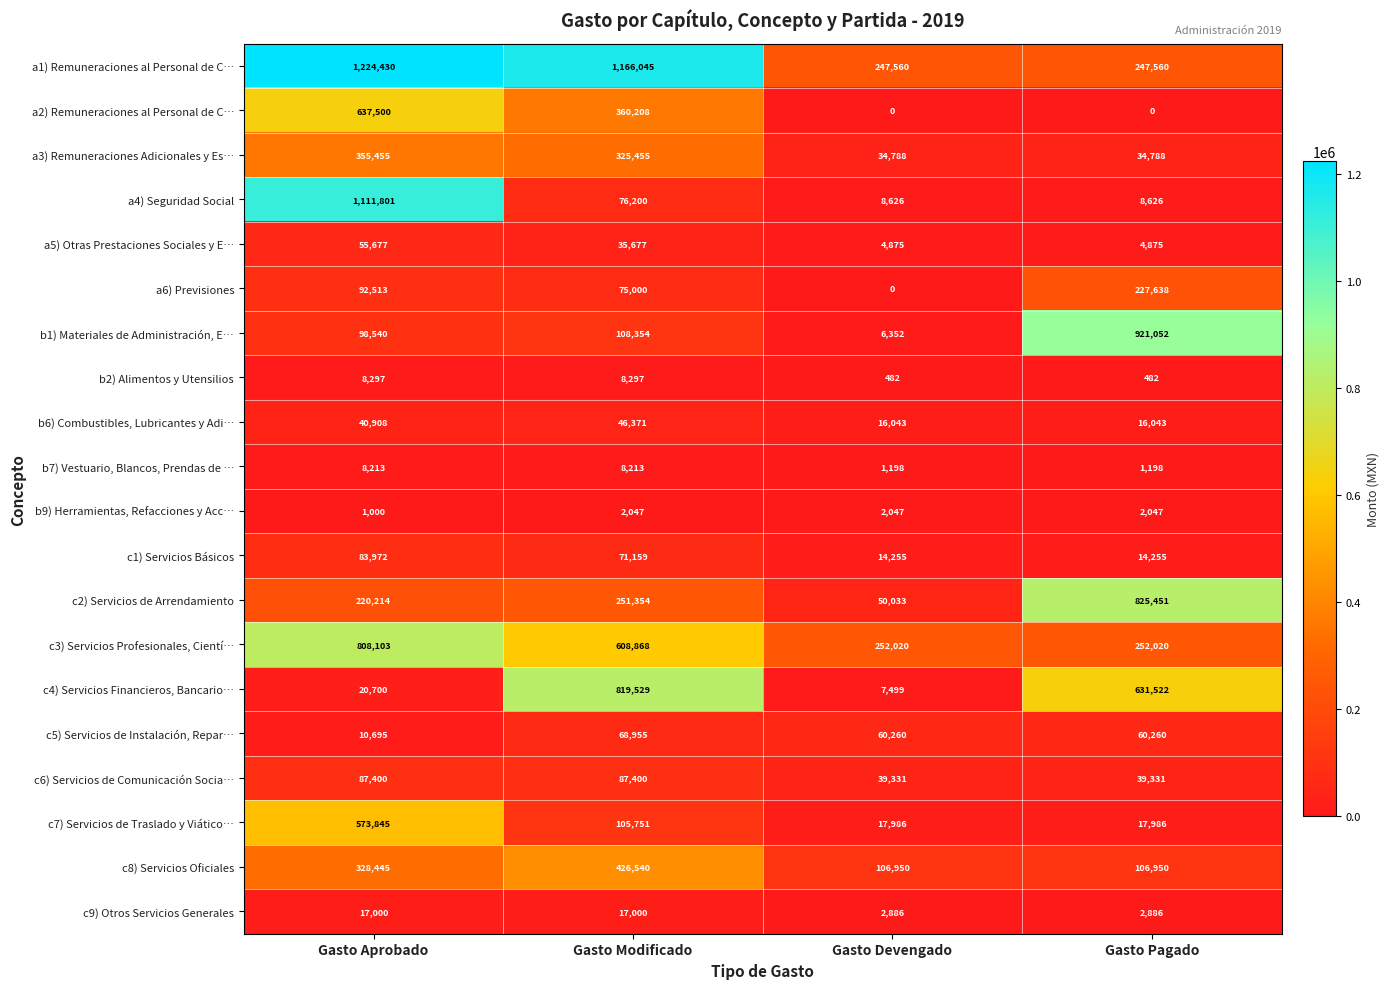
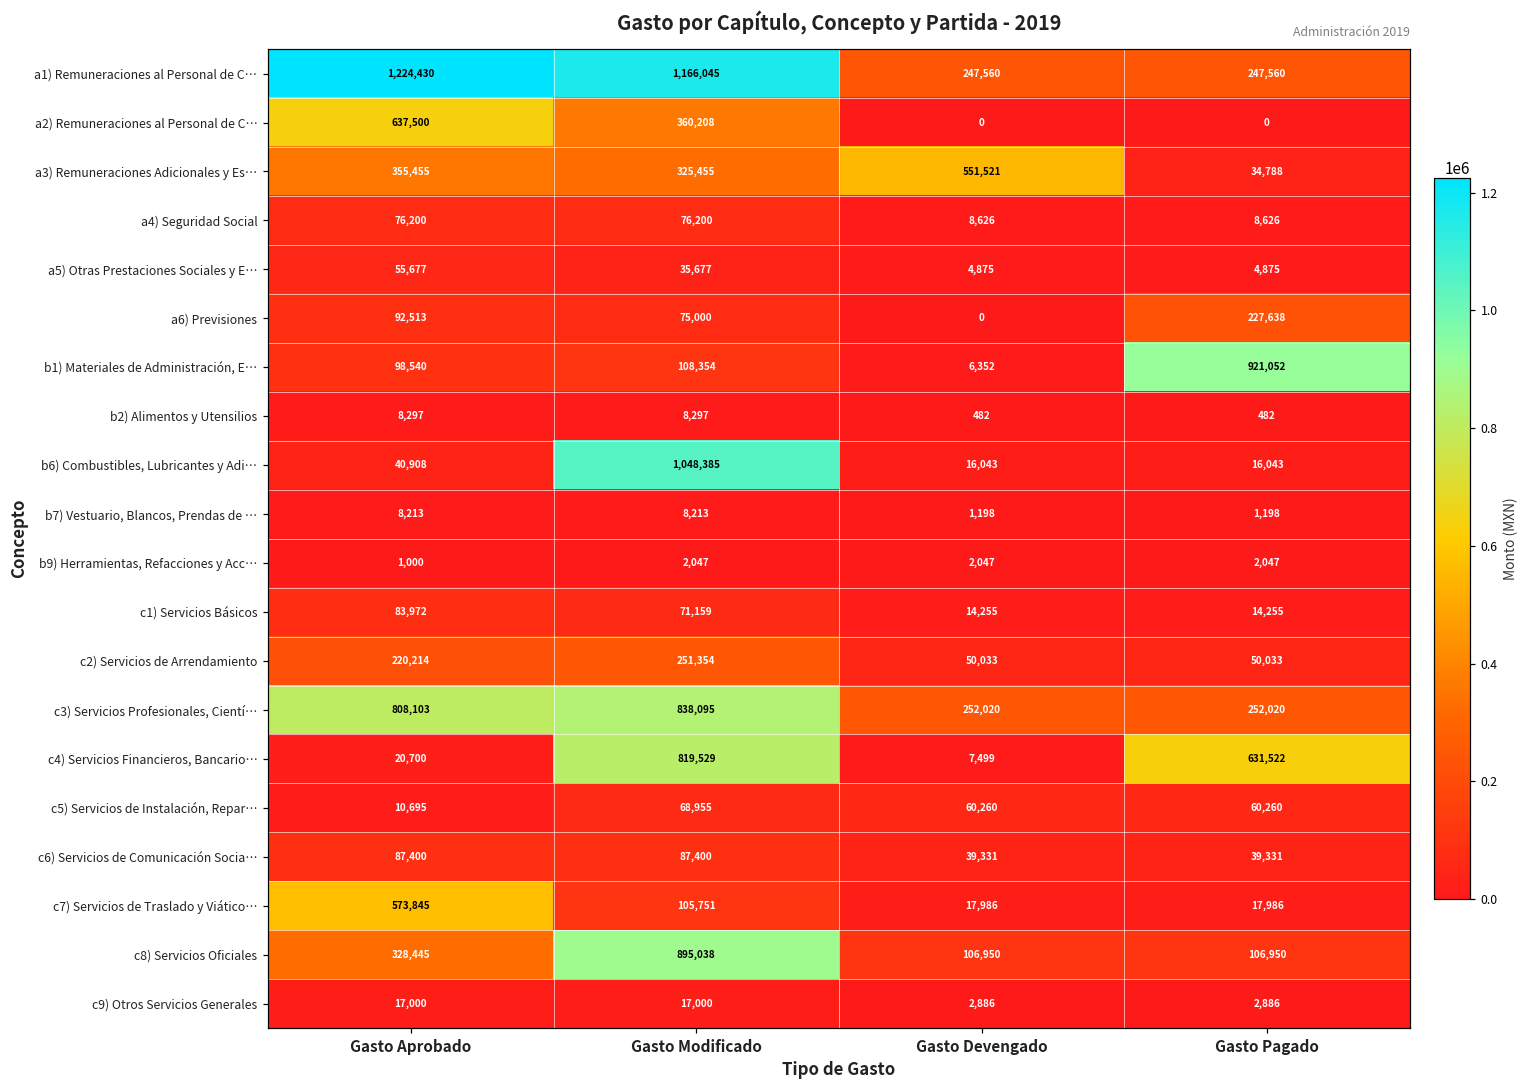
a3) Remuneraciones Adicionales y Es…, Gasto Devengado: 34,788 -> 551,521
a4) Seguridad Social, Gasto Aprobado: 1,111,801 -> 76,200
b6) Combustibles, Lubricantes y Adi…, Gasto Modificado: 46,371 -> 1,048,385
c2) Servicios de Arrendamiento, Gasto Pagado: 825,451 -> 50,033
c3) Servicios Profesionales, Cientí…, Gasto Modificado: 608,868 -> 838,095
c8) Servicios Oficiales, Gasto Modificado: 426,540 -> 895,038
